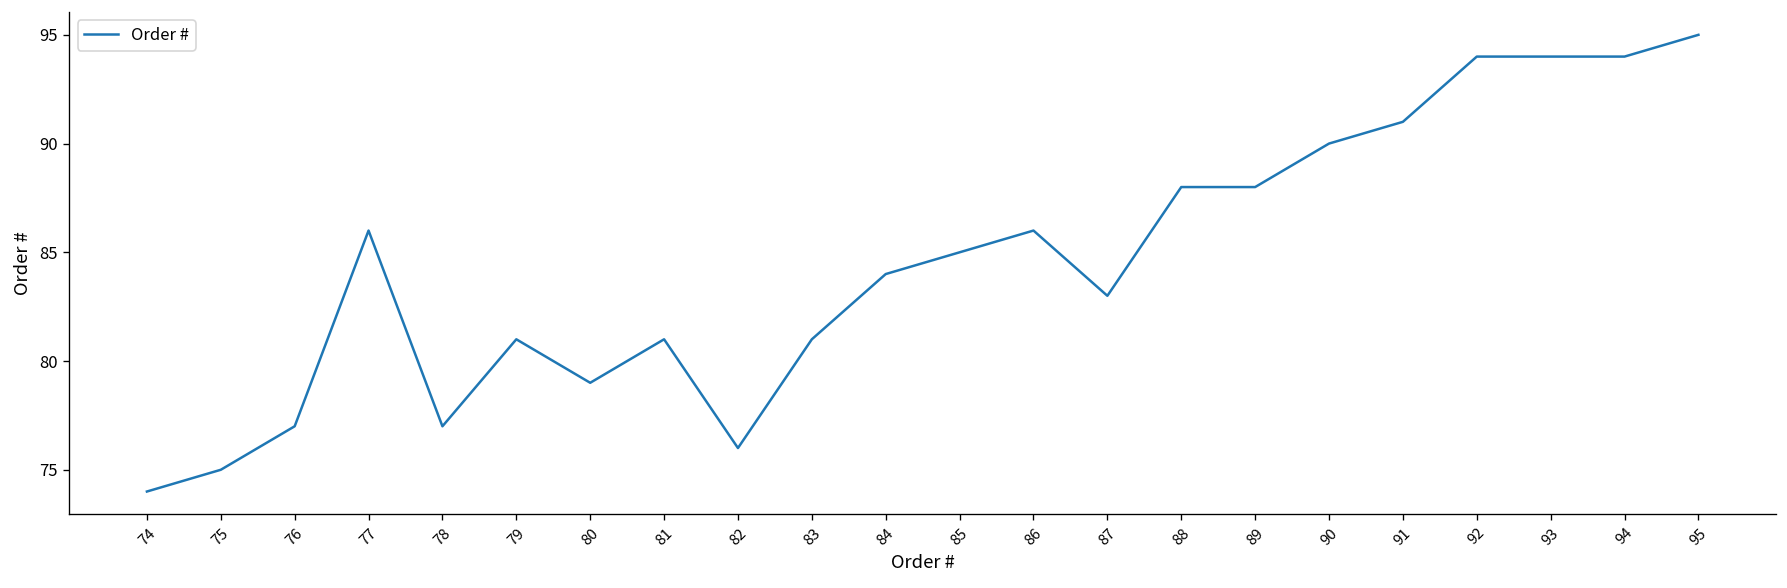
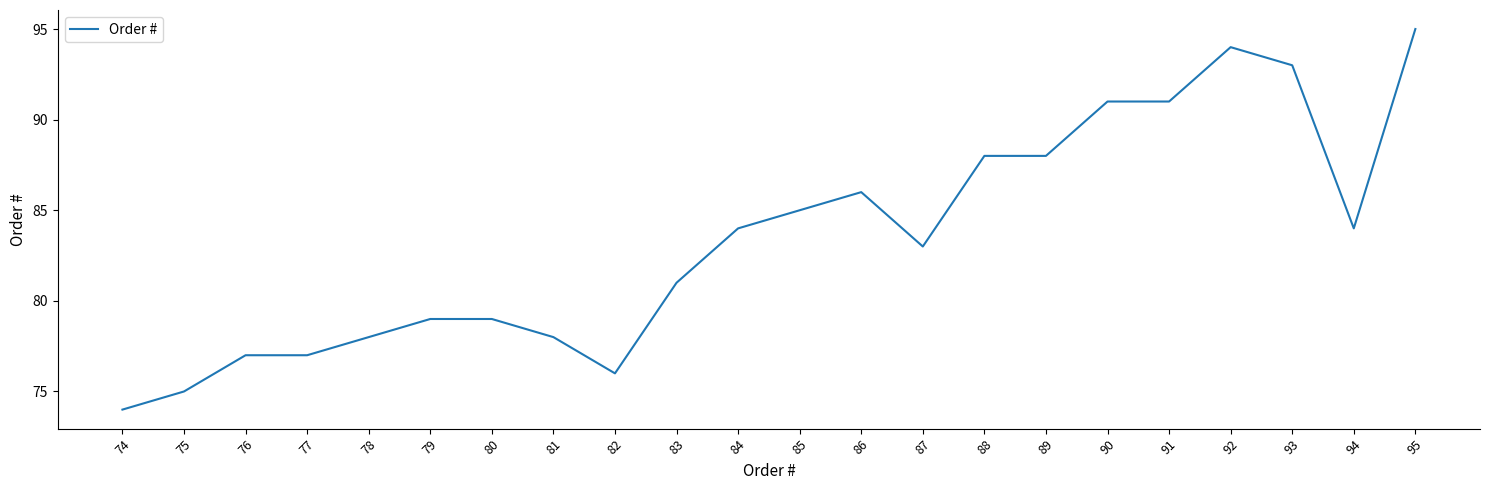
77: 86 -> 77
78: 77 -> 78
79: 81 -> 79
81: 81 -> 78
90: 90 -> 91
93: 94 -> 93
94: 94 -> 84
